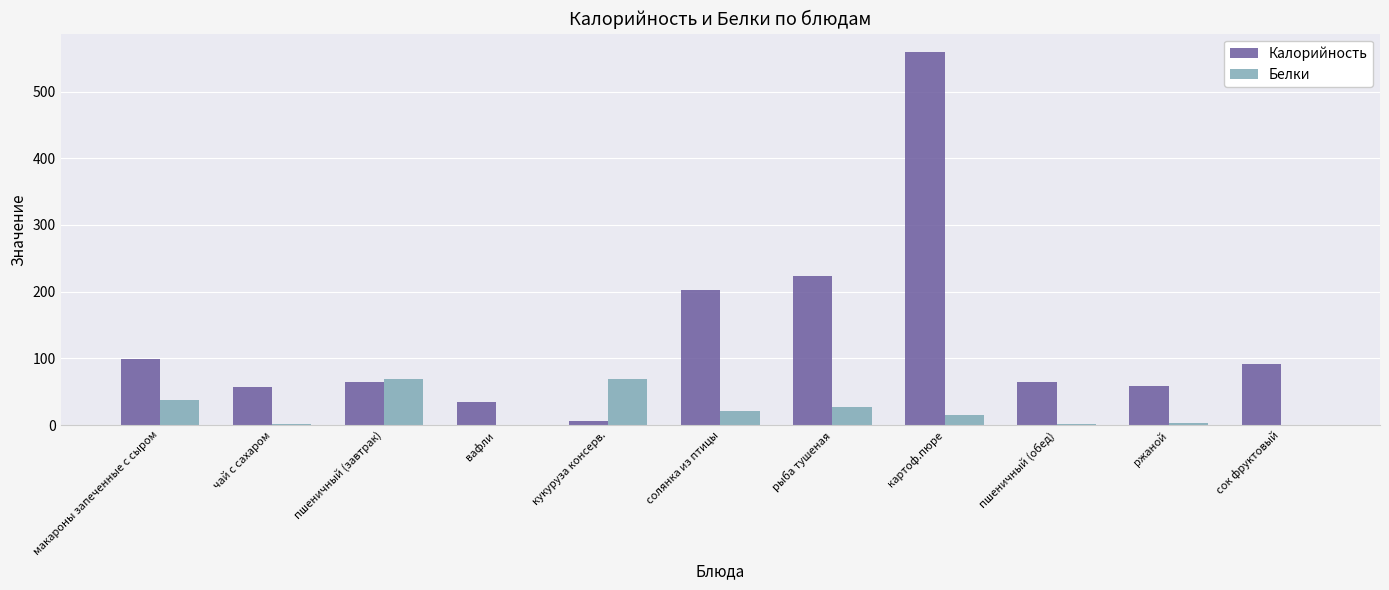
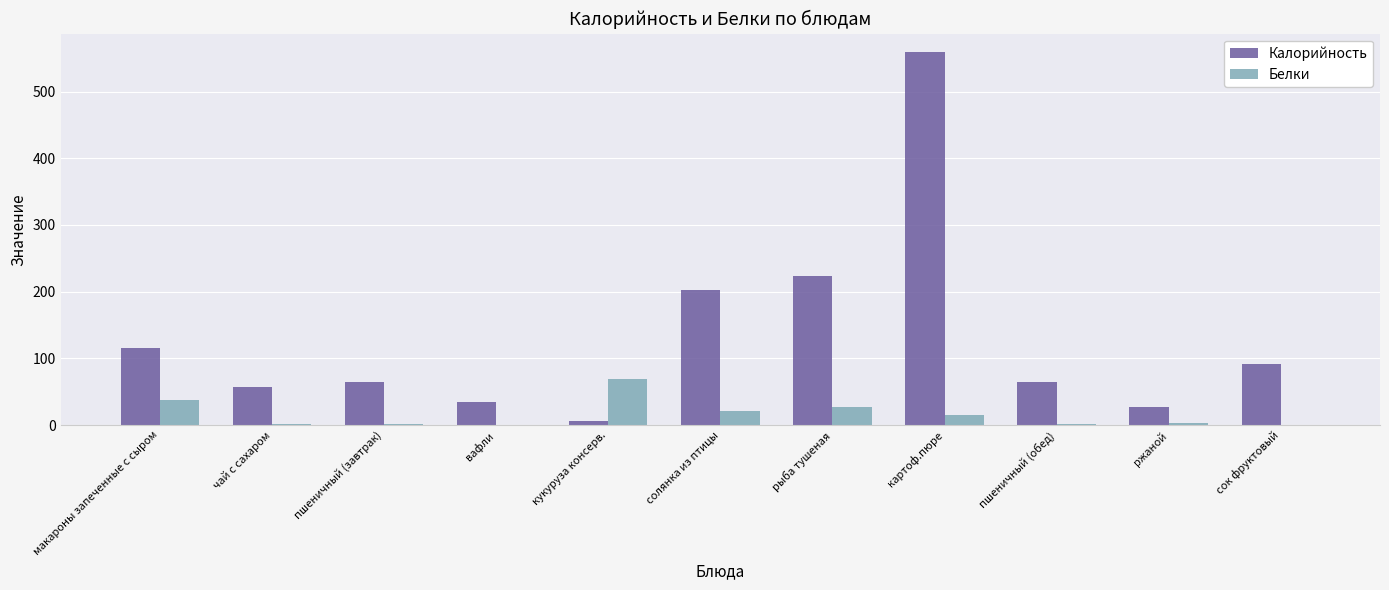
Калорийность, макароны запеченные с сыром: 100 -> 120
Белки, пшеничный (завтрак): 70 -> 0
Калорийность, ржаной: 60 -> 30
